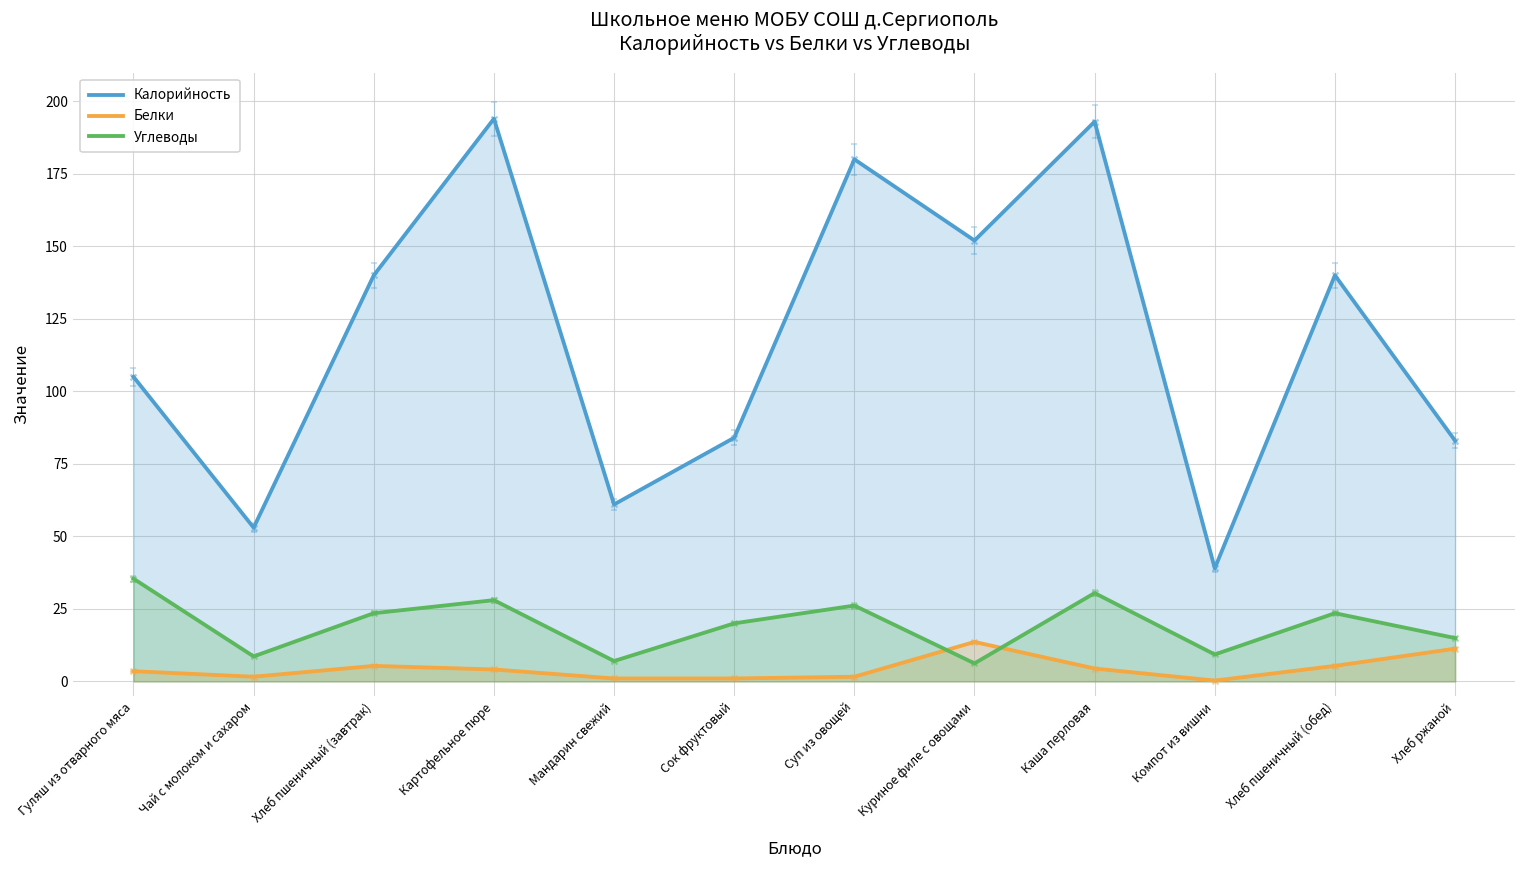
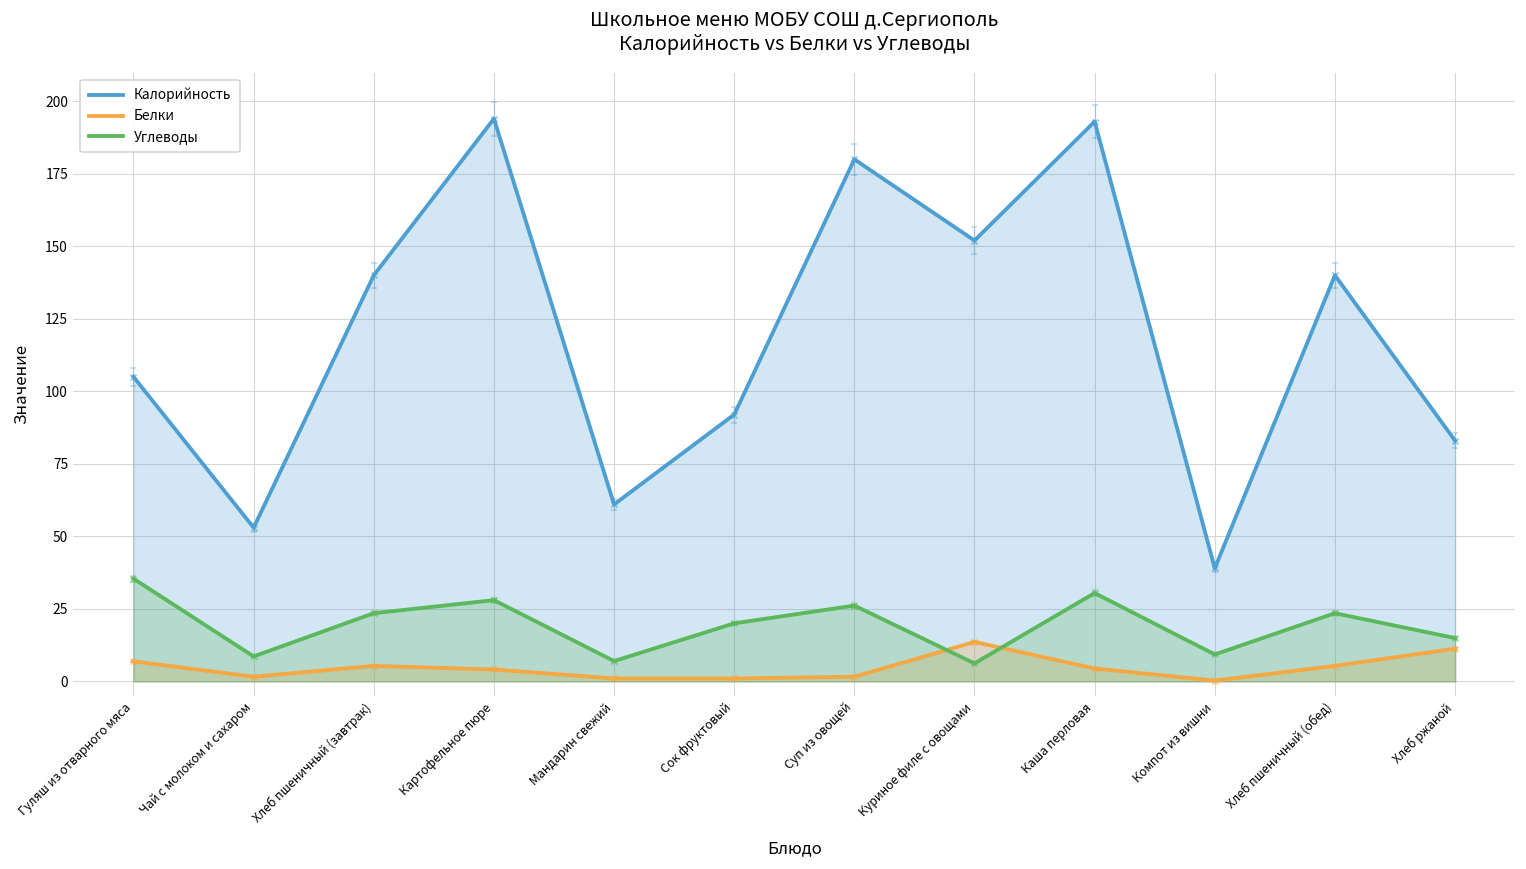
Белки, Гуляш из отварного мяса: 4 -> 7
Калорийность, Сок фруктовый: 84 -> 92
